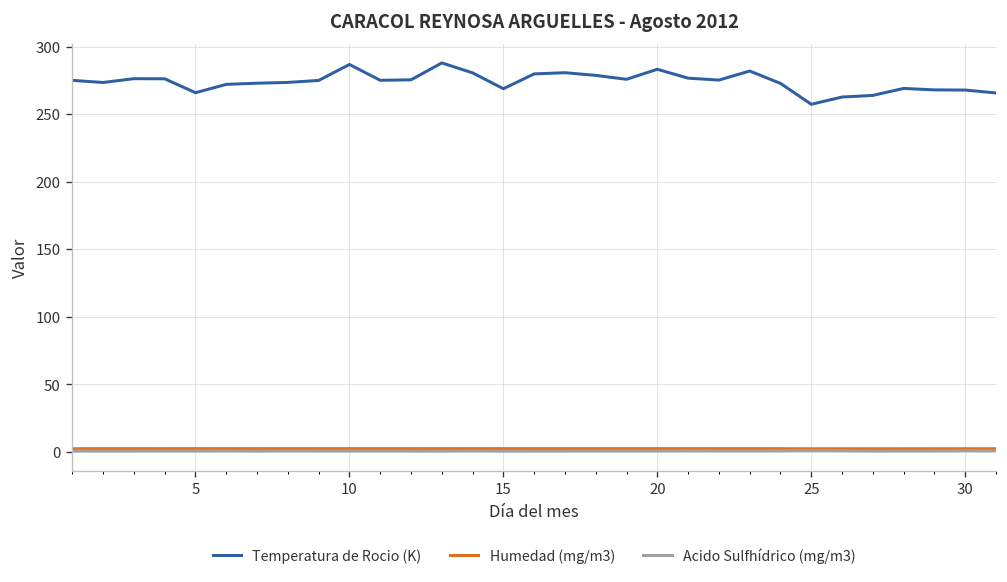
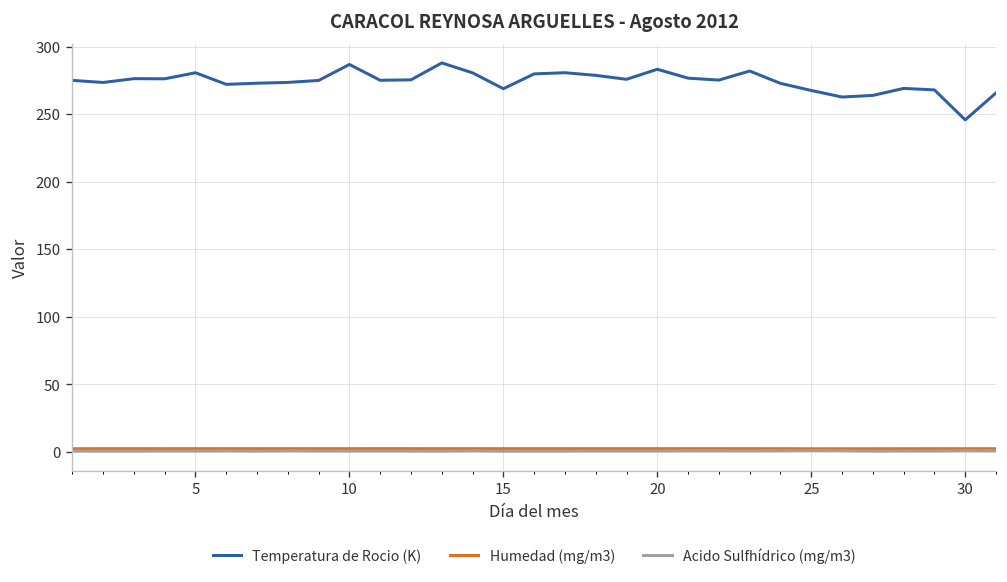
Temperatura de Rocio (K), 5: 266 -> 281
Temperatura de Rocio (K), 25: 257 -> 267
Temperatura de Rocio (K), 30: 268 -> 246
